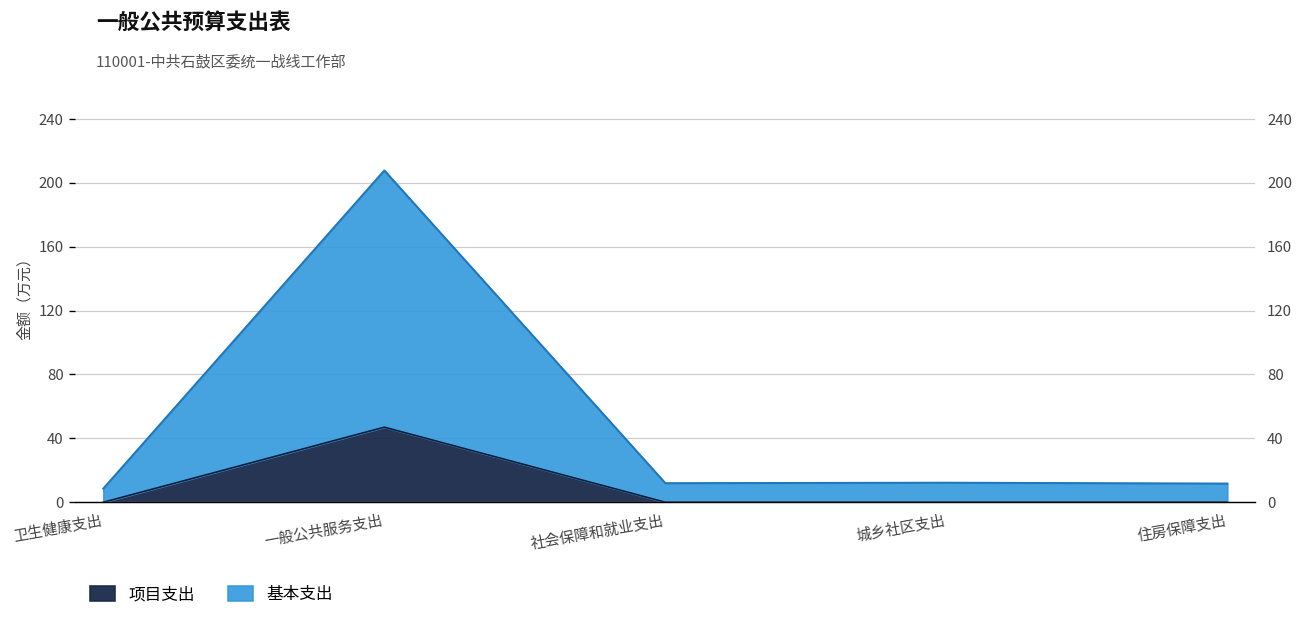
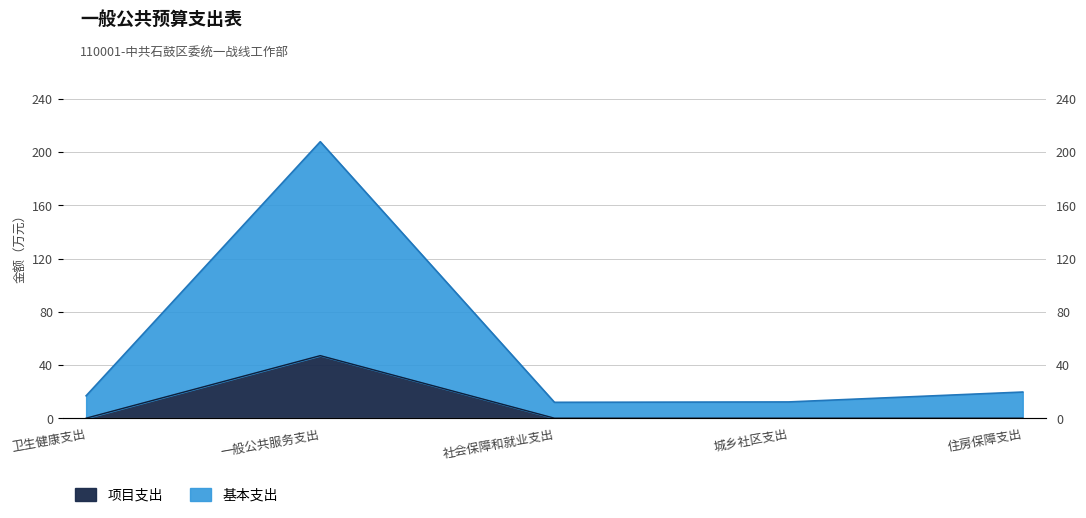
基本支出, 卫生健康支出: 9 -> 17
基本支出, 住房保障支出: 12 -> 20
